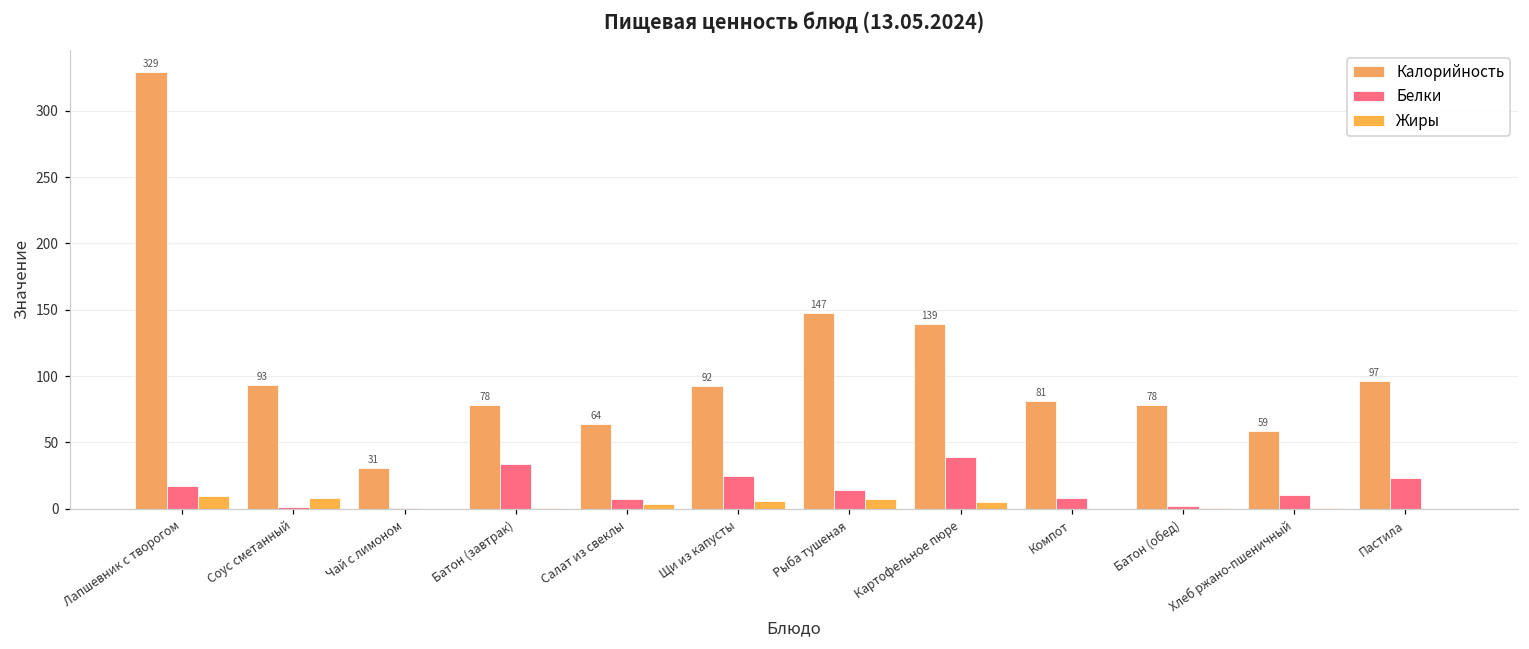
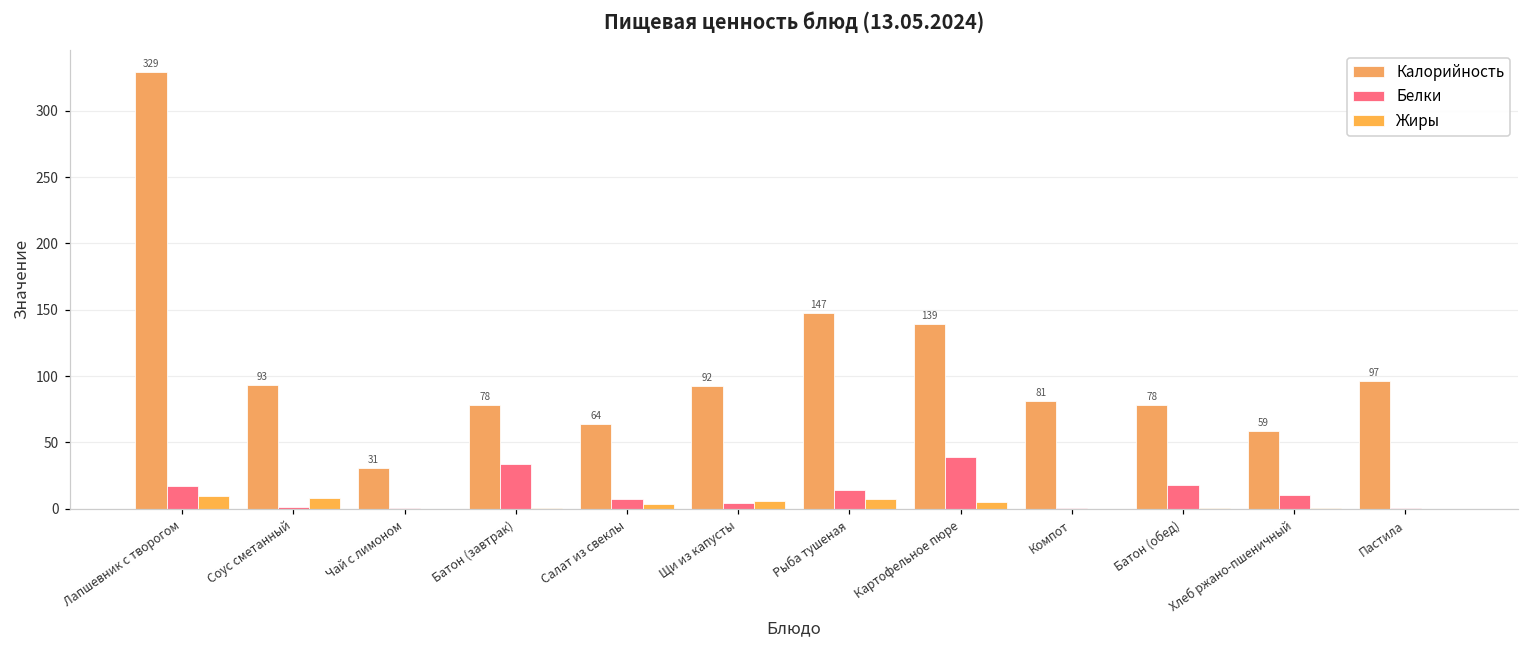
Белки, Щи из капусты: 25 -> 5
Белки, Компот: 8 -> 1
Белки, Батон (обед): 2 -> 18
Белки, Пастила: 23 -> 0
